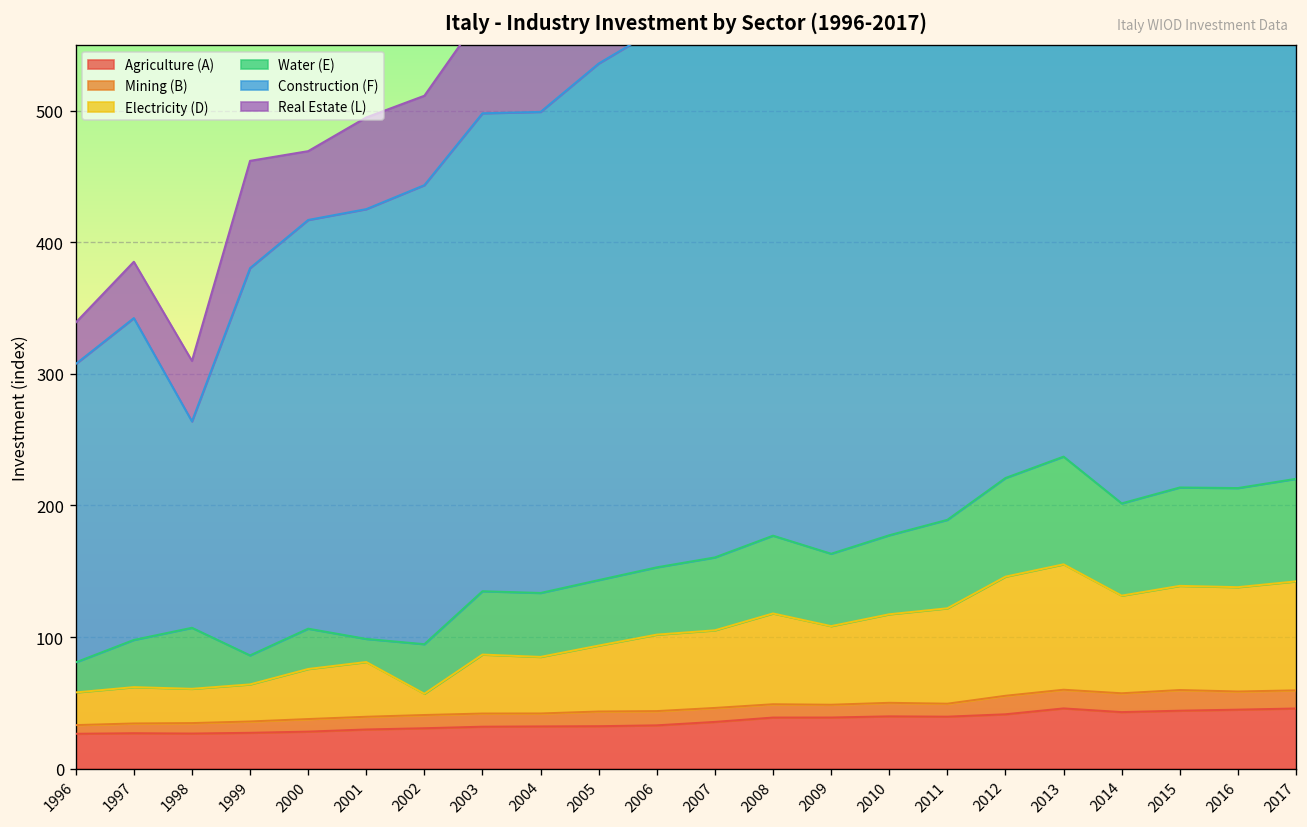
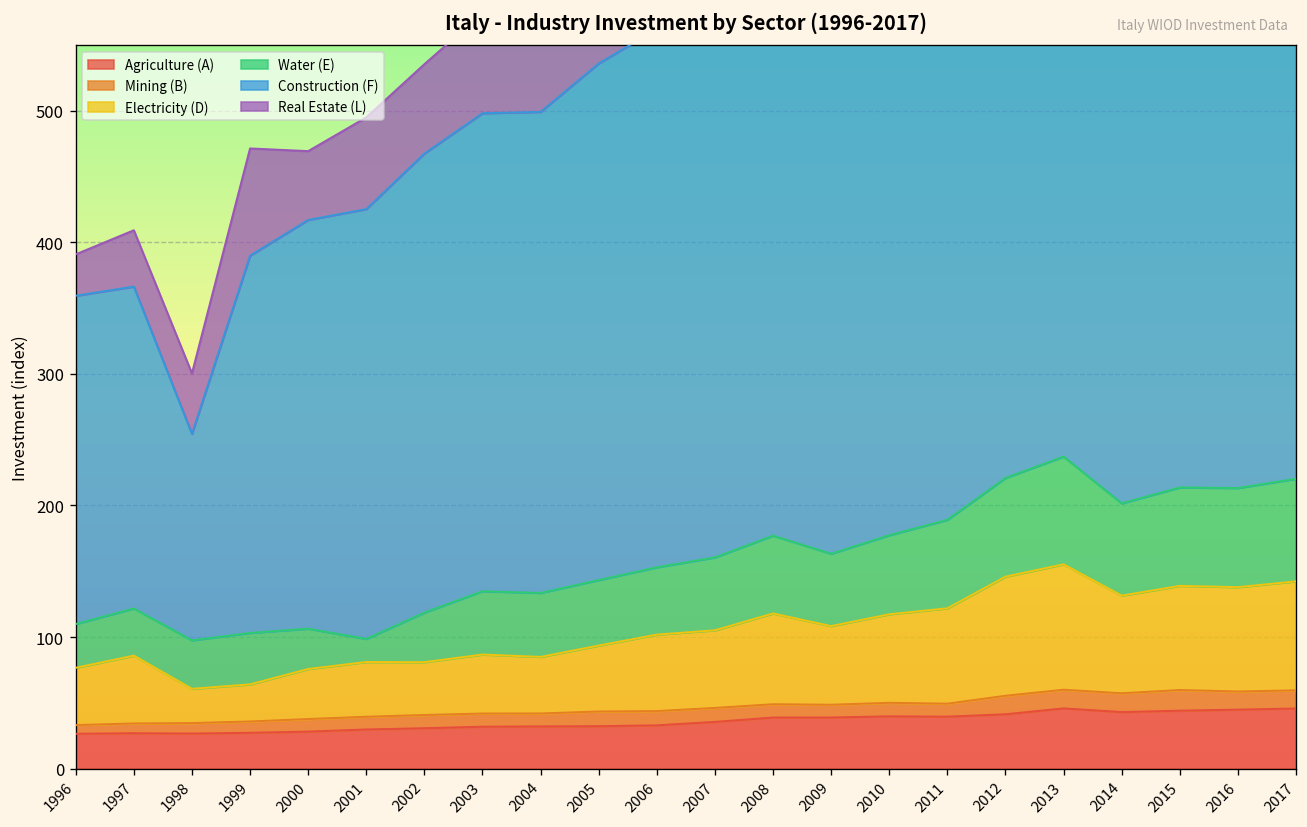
Electricity (D), 1996: 25 -> 44
Water (E), 1996: 23 -> 33
Construction (F), 1996: 227 -> 250
Electricity (D), 1997: 28 -> 52
Water (E), 1998: 46 -> 37
Water (E), 1999: 22 -> 39
Construction (F), 1999: 294 -> 287
Electricity (D), 2002: 16 -> 40
